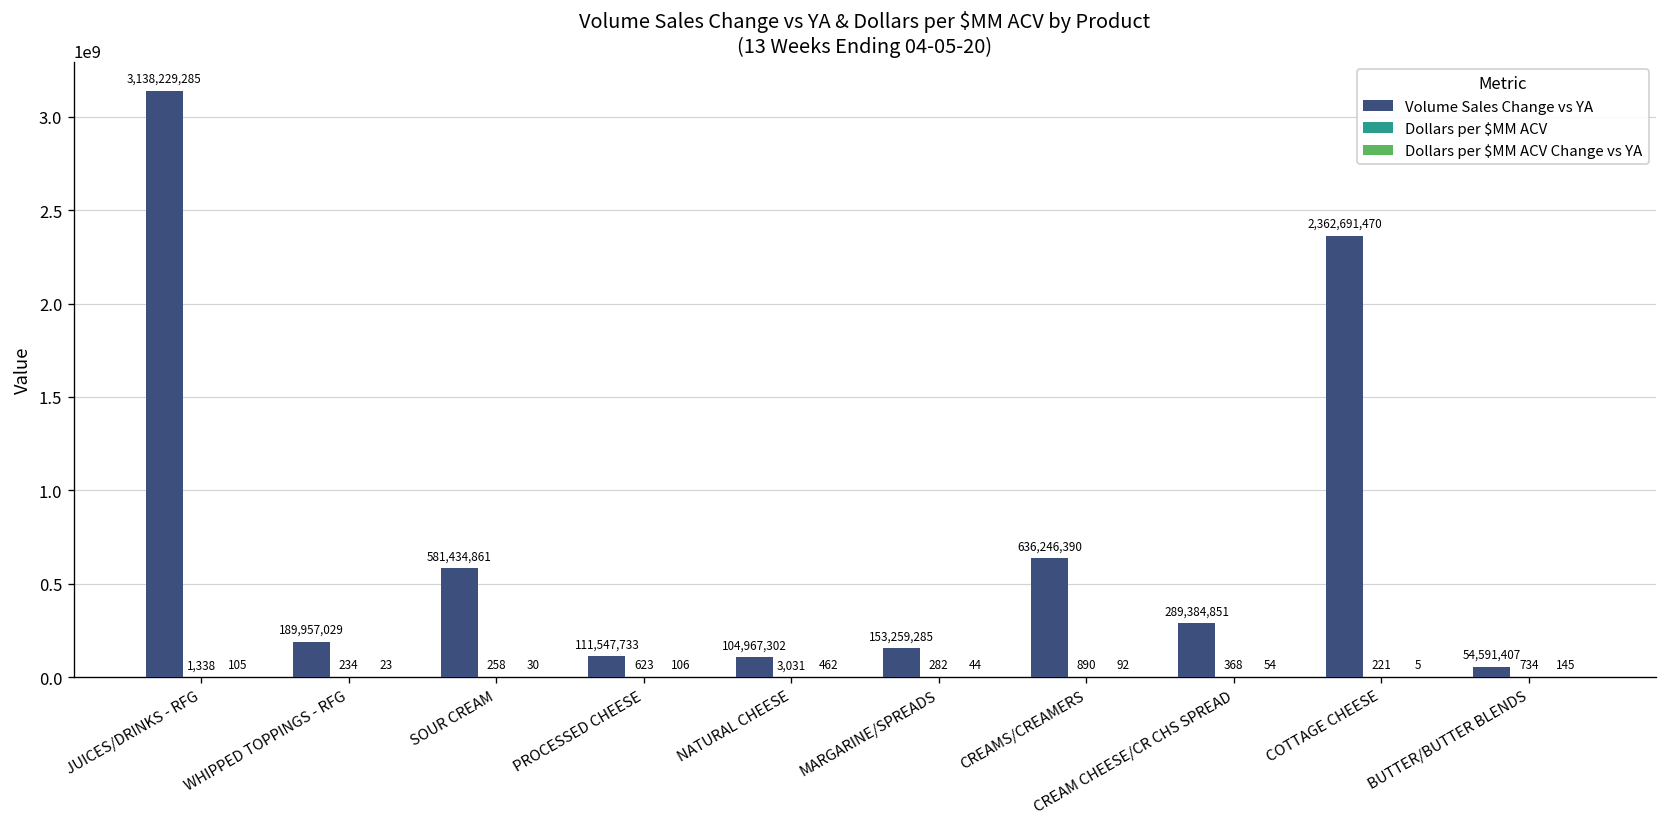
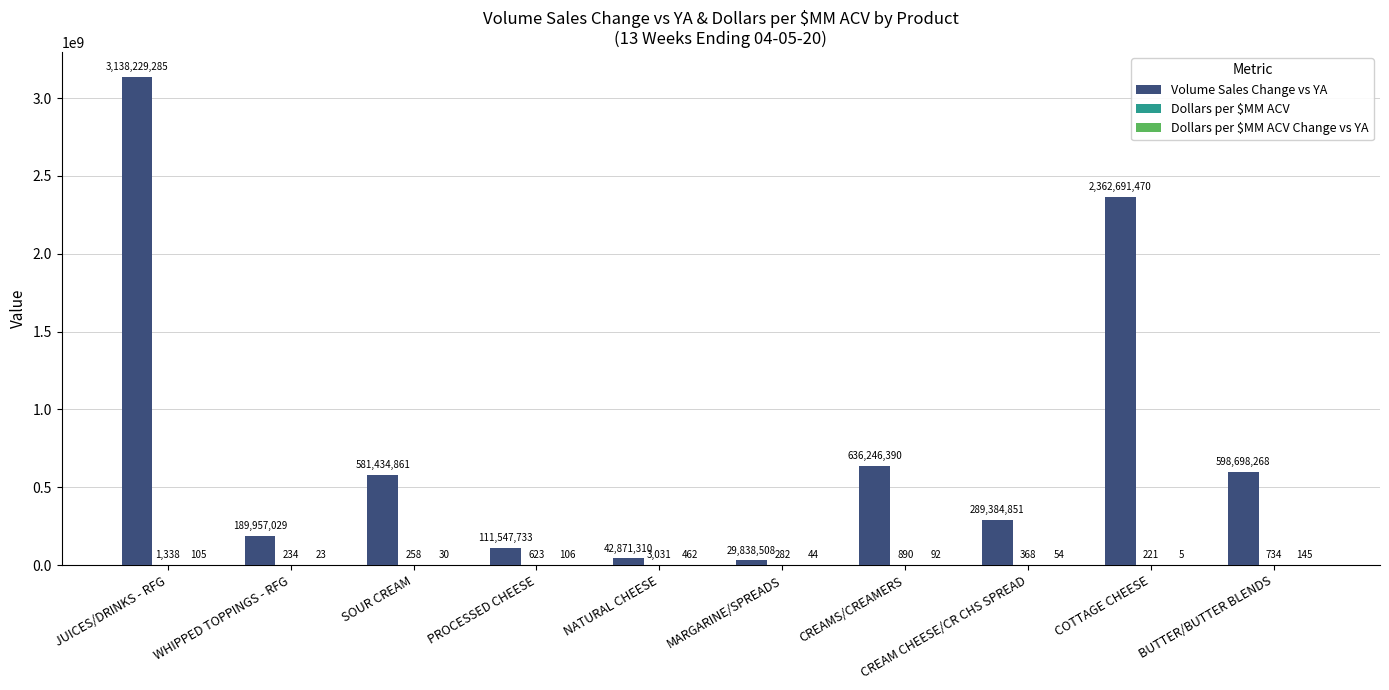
Volume Sales Change vs YA, NATURAL CHEESE: 104,967,302 -> 42,871,310
Volume Sales Change vs YA, MARGARINE/SPREADS: 153,259,285 -> 29,838,508
Volume Sales Change vs YA, BUTTER/BUTTER BLENDS: 54,591,407 -> 598,698,268
